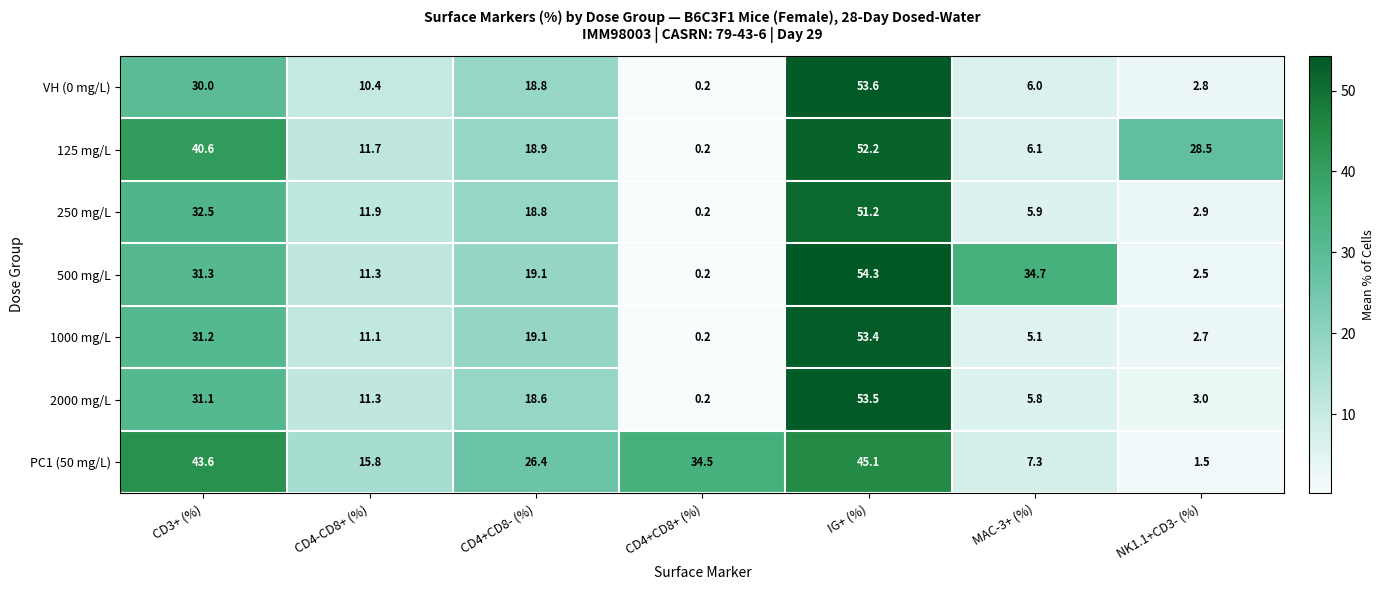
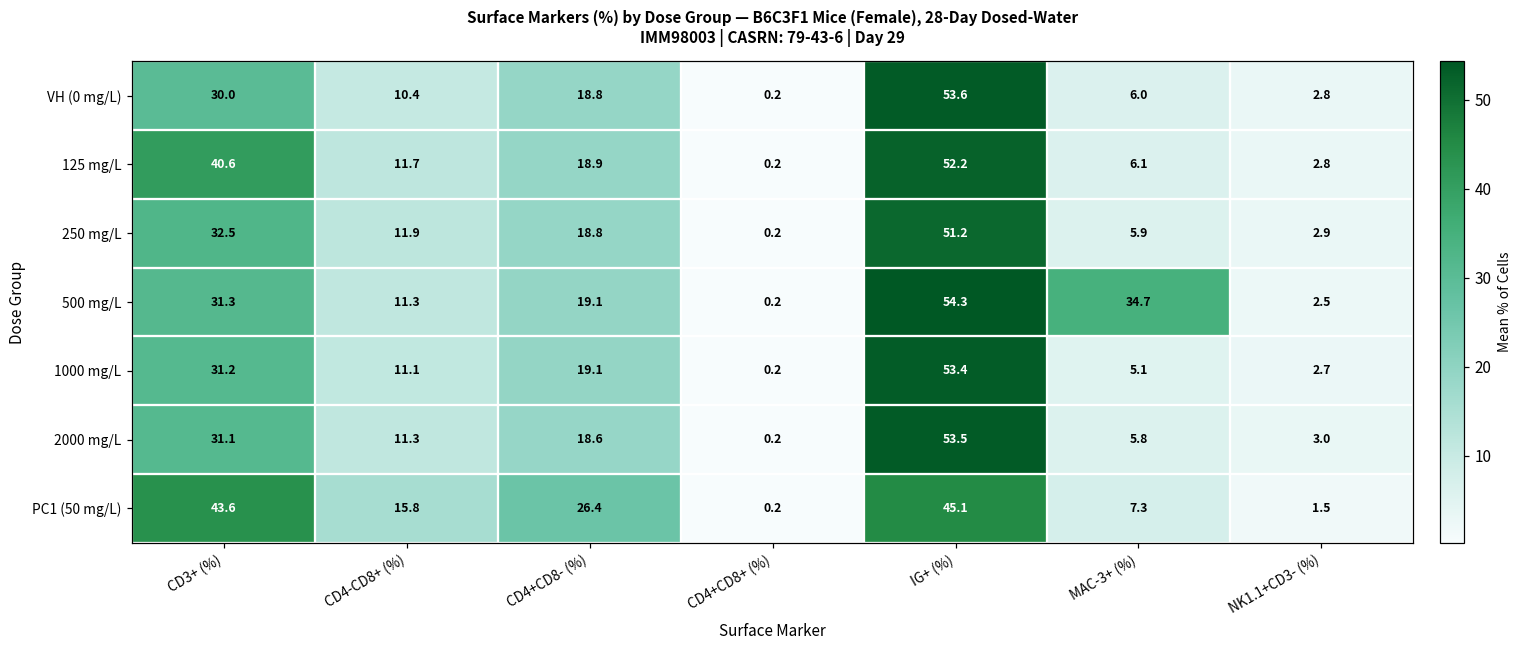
125 mg/L, NK1.1+CD3- (%): 28.5 -> 2.8
PC1 (50 mg/L), CD4+CD8+ (%): 34.5 -> 0.2
